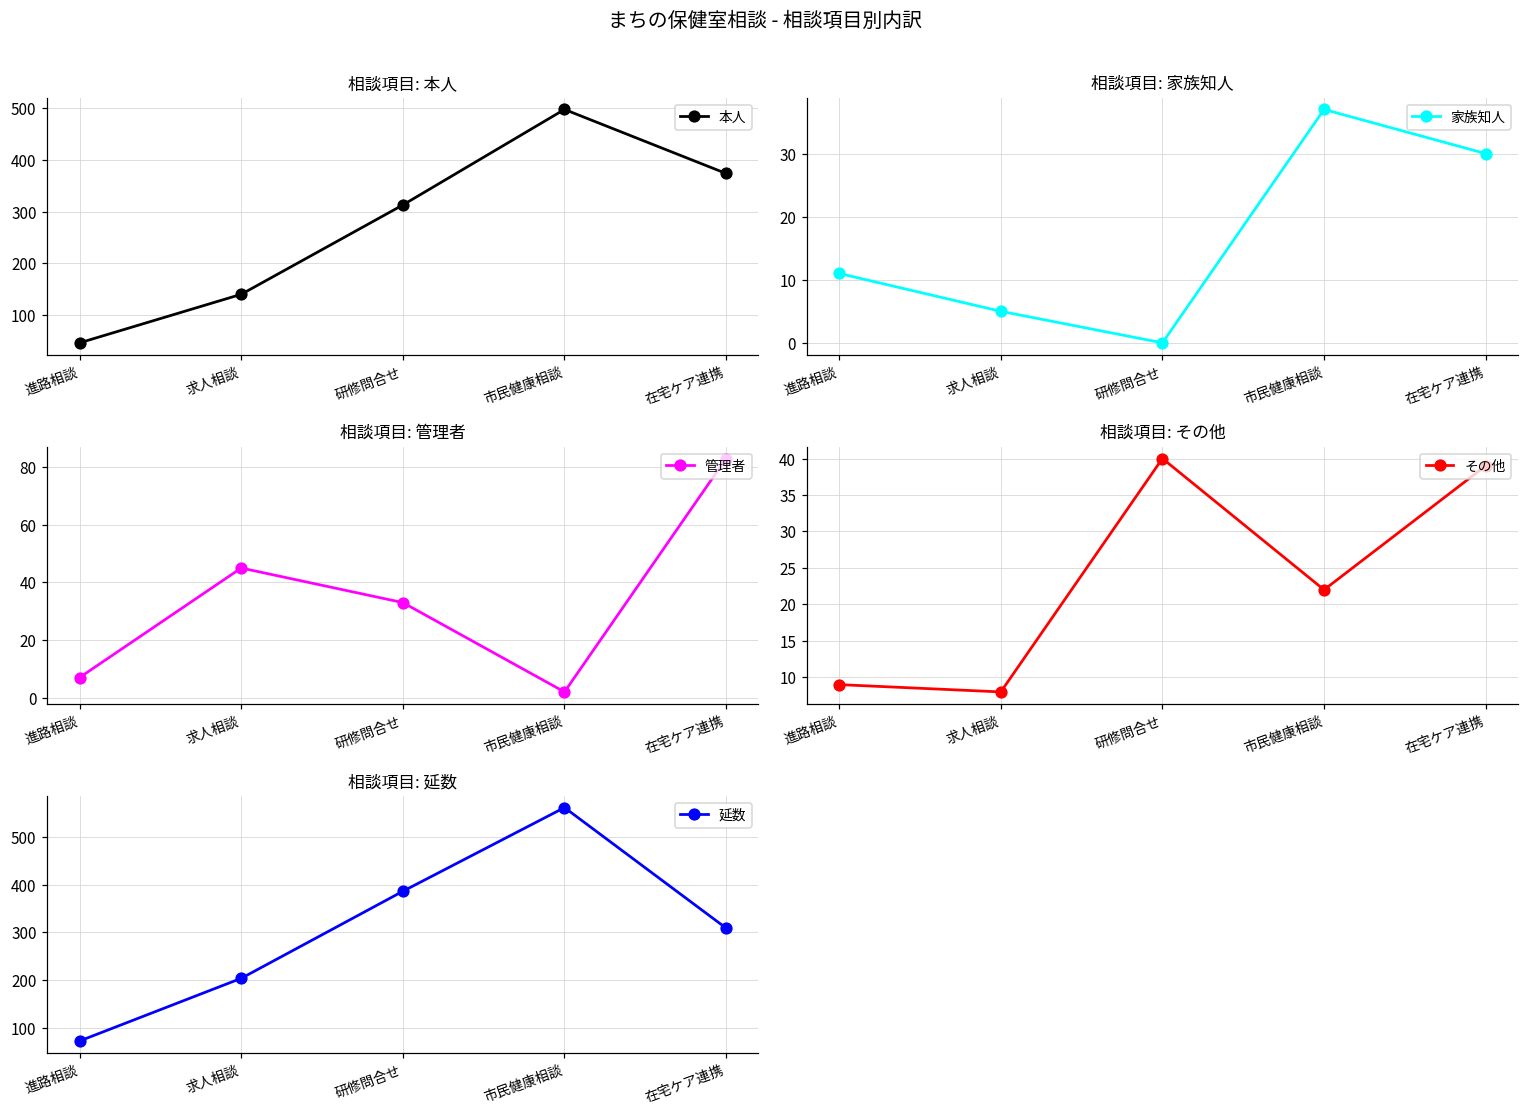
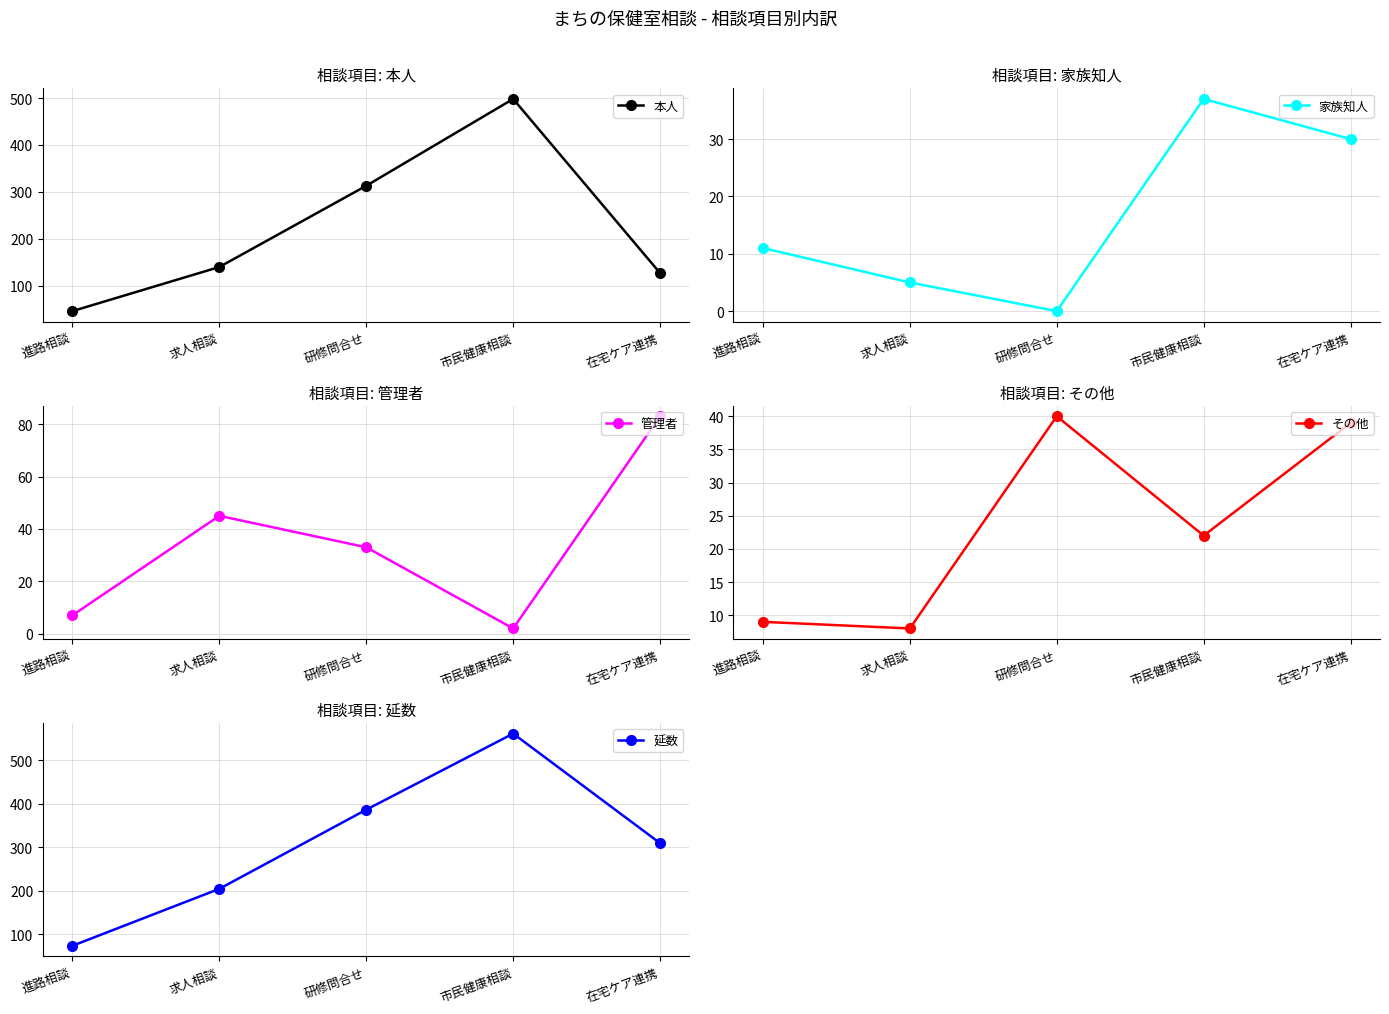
相談項目: 本人, 在宅ケア連携: 370 -> 130
